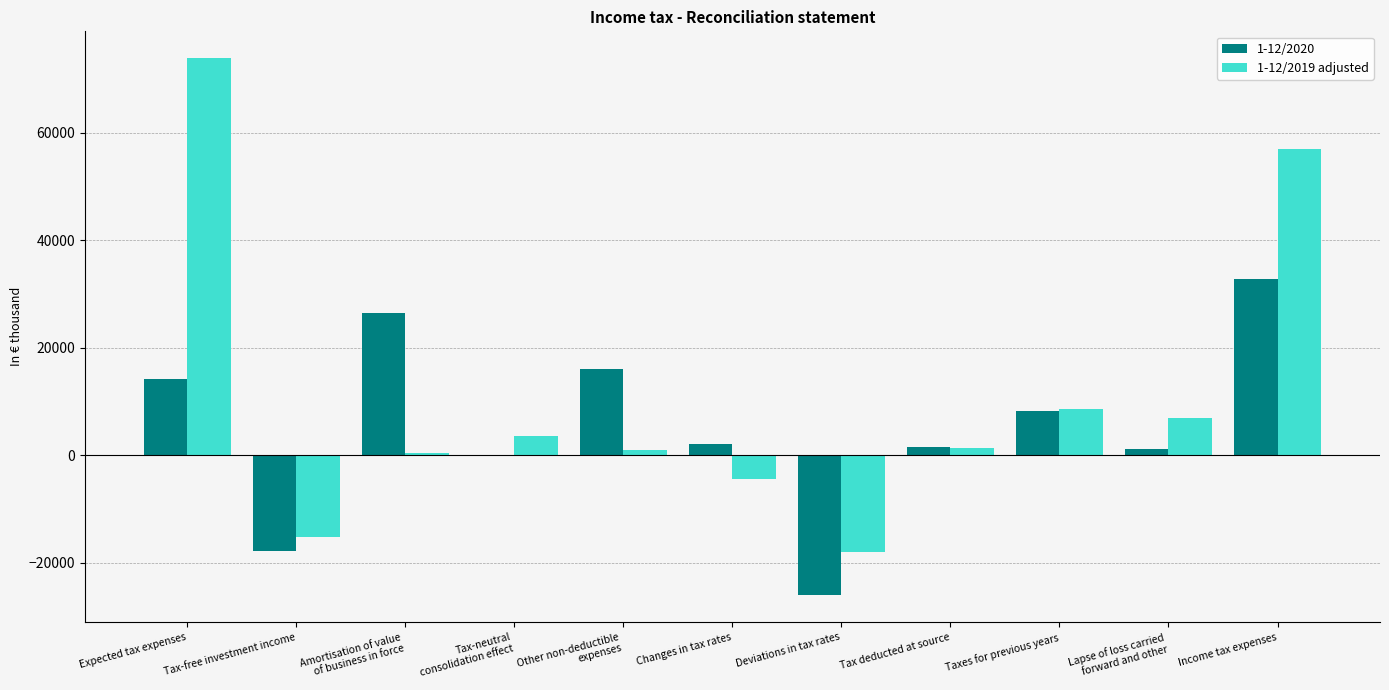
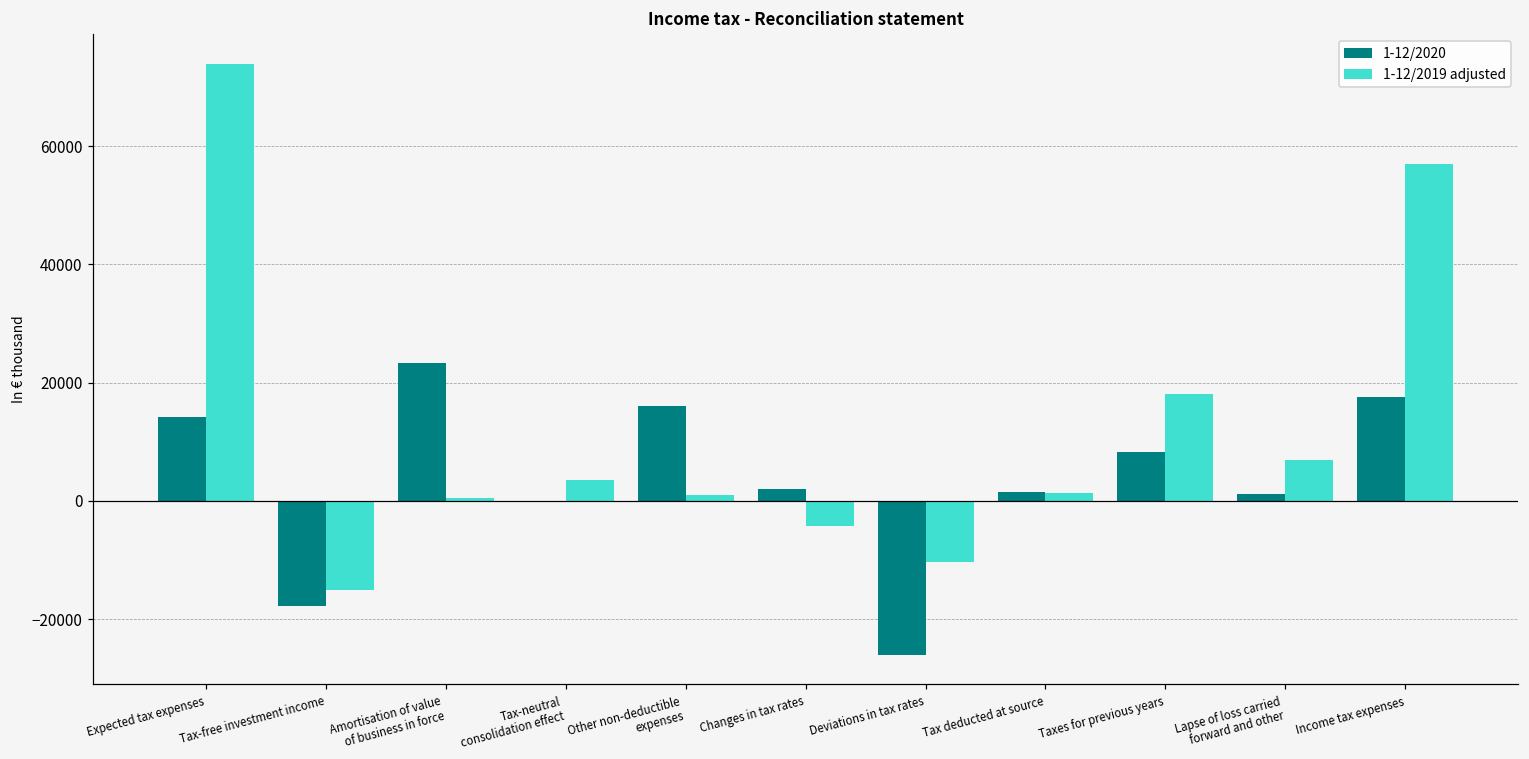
1-12/2020, Amortisation of value of business in force: 26000 -> 23000
1-12/2019 adjusted, Deviations in tax rates: -18000 -> -10000
1-12/2019 adjusted, Taxes for previous years: 9000 -> 18000
1-12/2020, Income tax expenses: 33000 -> 18000
